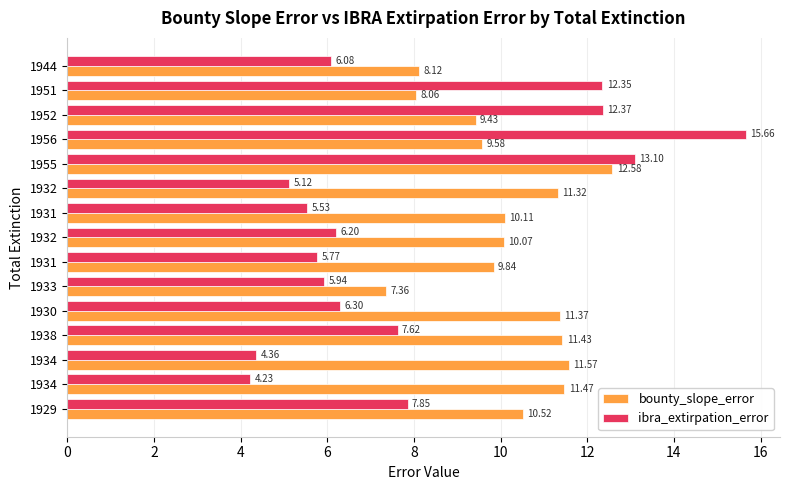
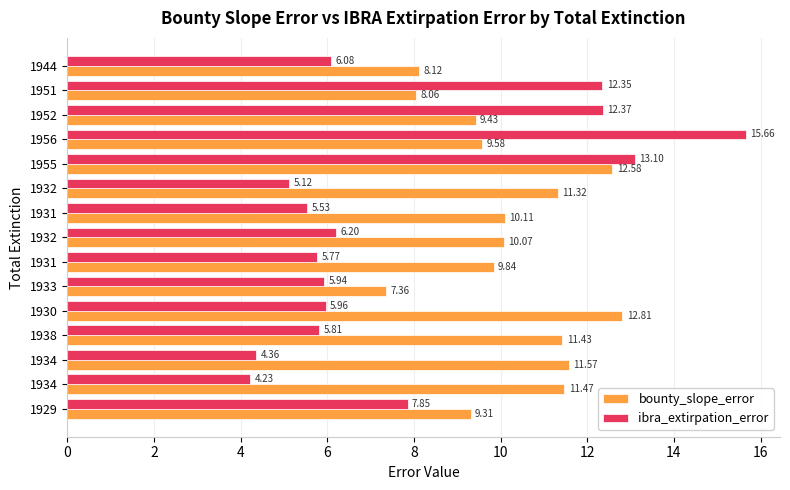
ibra_extirpation_error, 1930: 6.30 -> 5.96
bounty_slope_error, 1930: 11.37 -> 12.81
ibra_extirpation_error, 1938: 7.62 -> 5.81
bounty_slope_error, 1929: 10.52 -> 9.31
